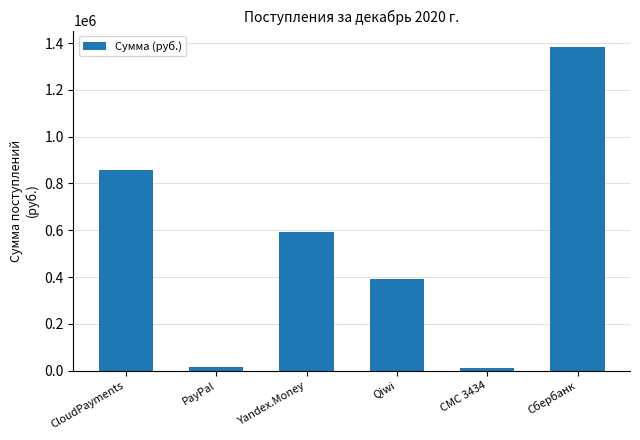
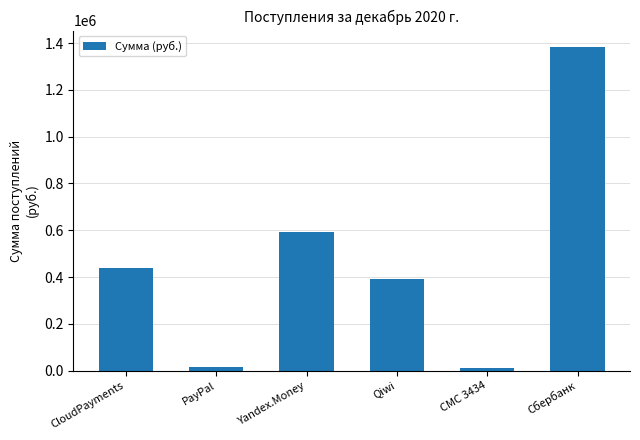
CloudPayments: 860000 -> 440000
